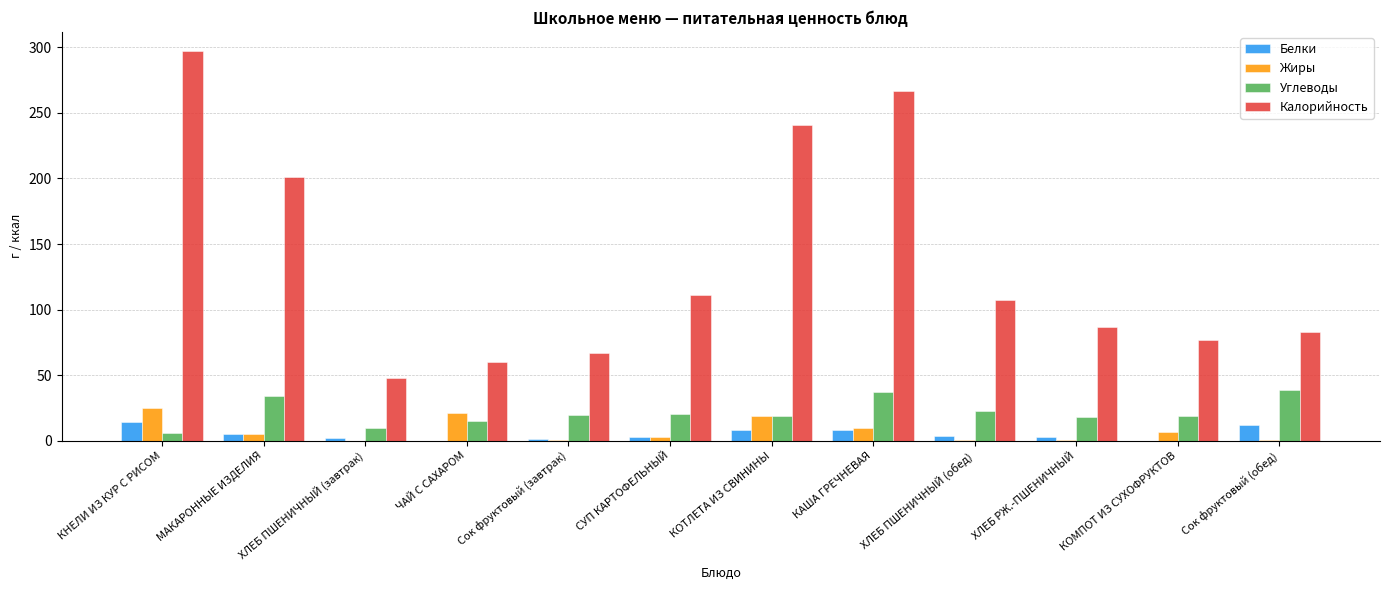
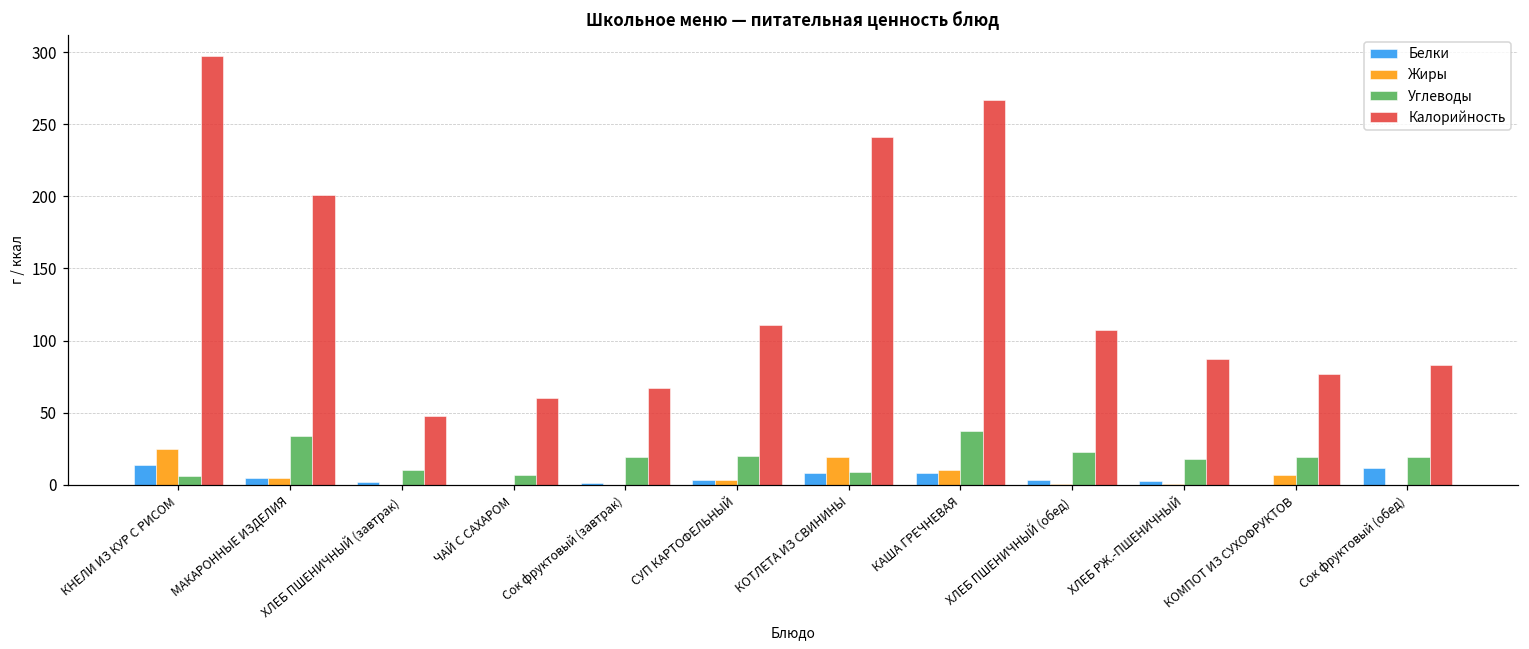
Жиры, ЧАЙ С САХАРОМ: 21 -> 0
Углеводы, ЧАЙ С САХАРОМ: 15 -> 7
Углеводы, КОТЛЕТА ИЗ СВИНИНЫ: 19 -> 9
Углеводы, Сок фруктовый (обед): 39 -> 20
